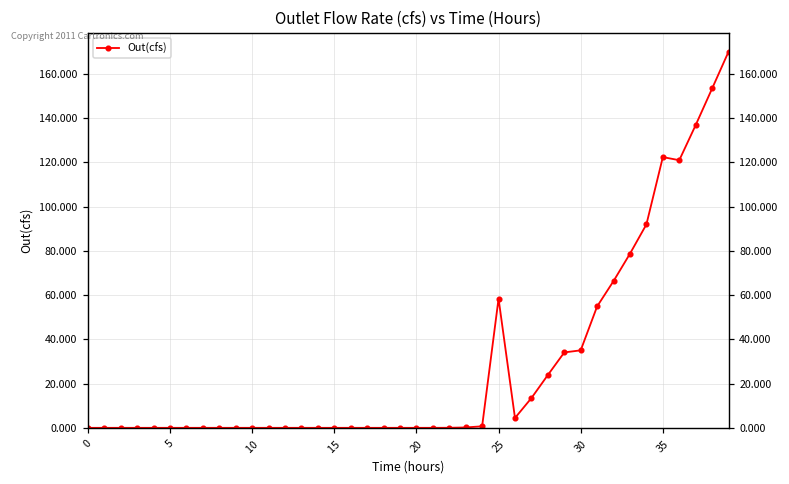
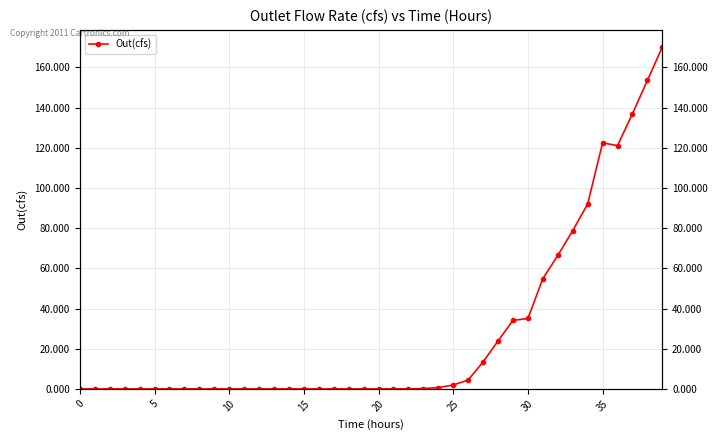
25: 58 -> 2
